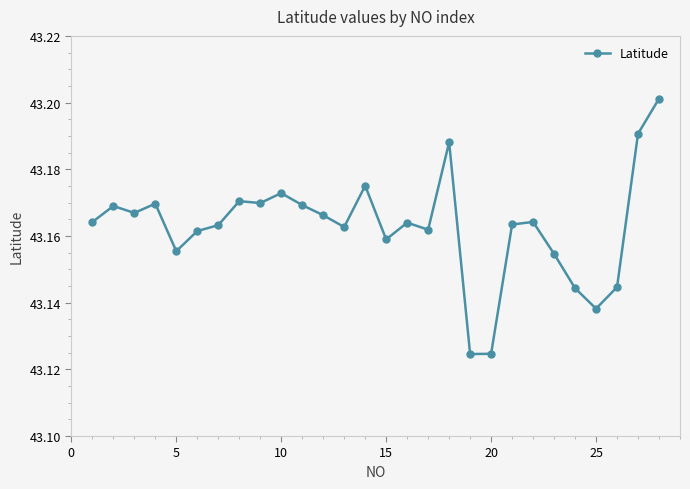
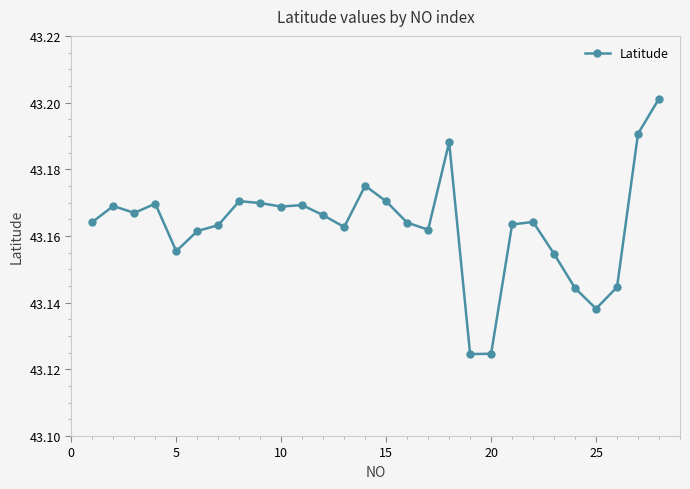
10: 43.173 -> 43.169
15: 43.159 -> 43.170
